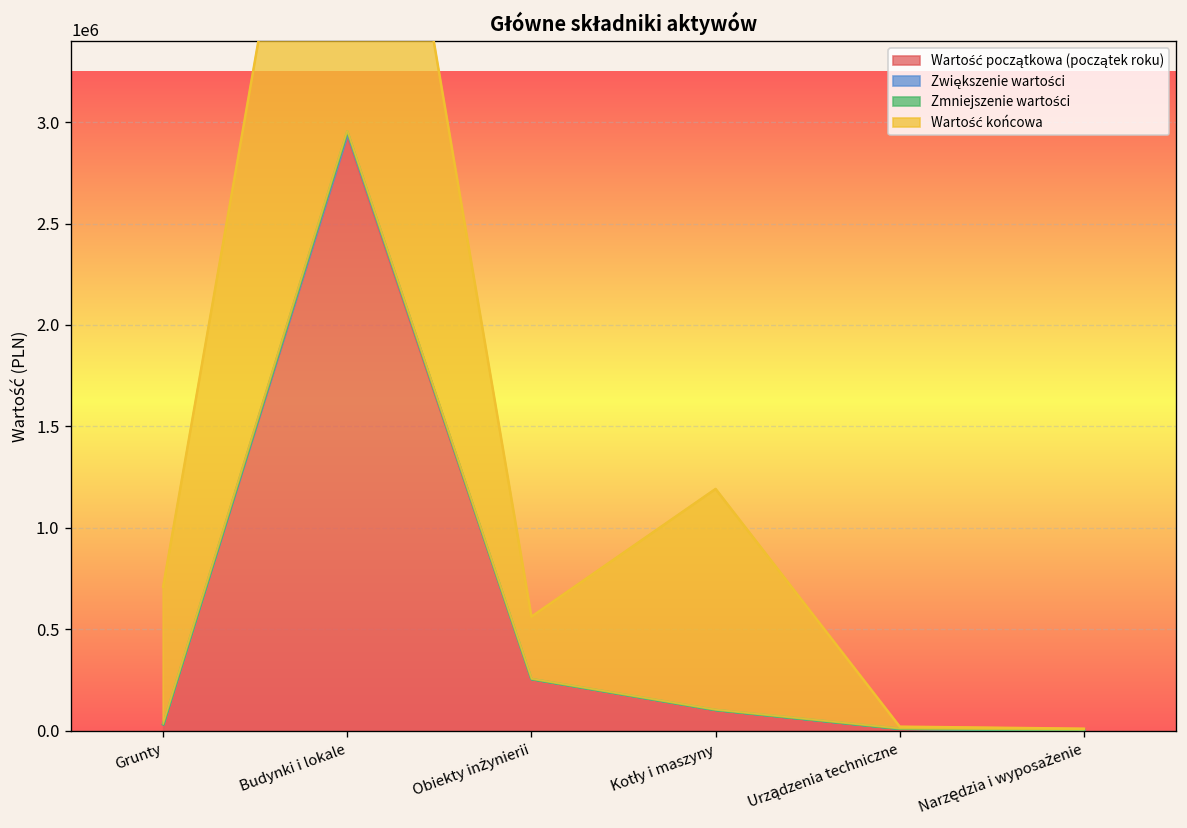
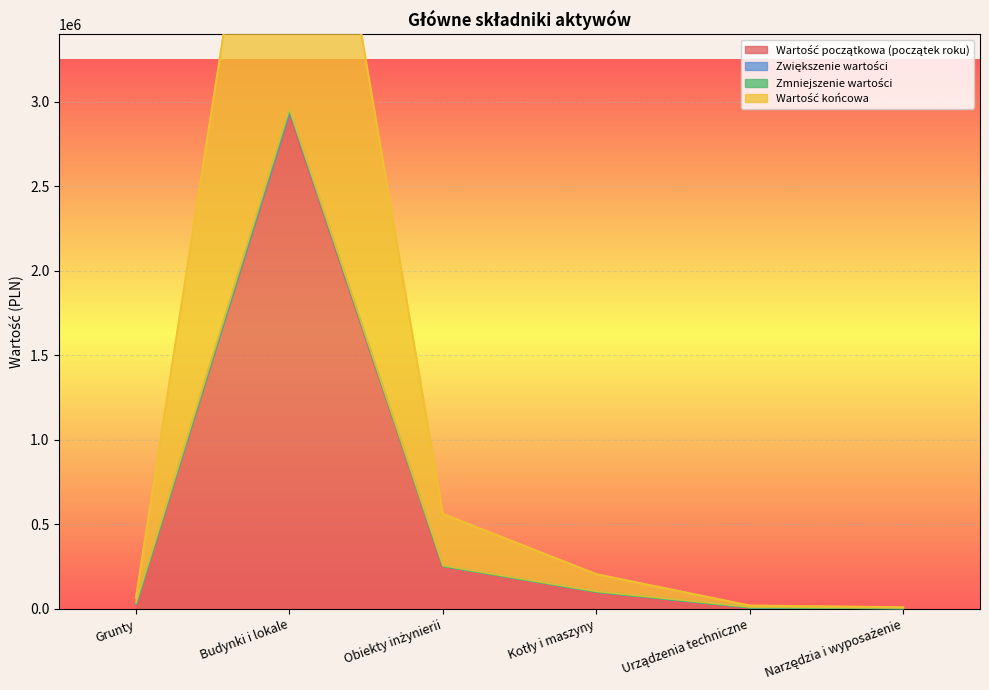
Wartość końcowa, Grunty: 680000 -> 30000
Wartość końcowa, Kotły i maszyny: 1090000 -> 100000
